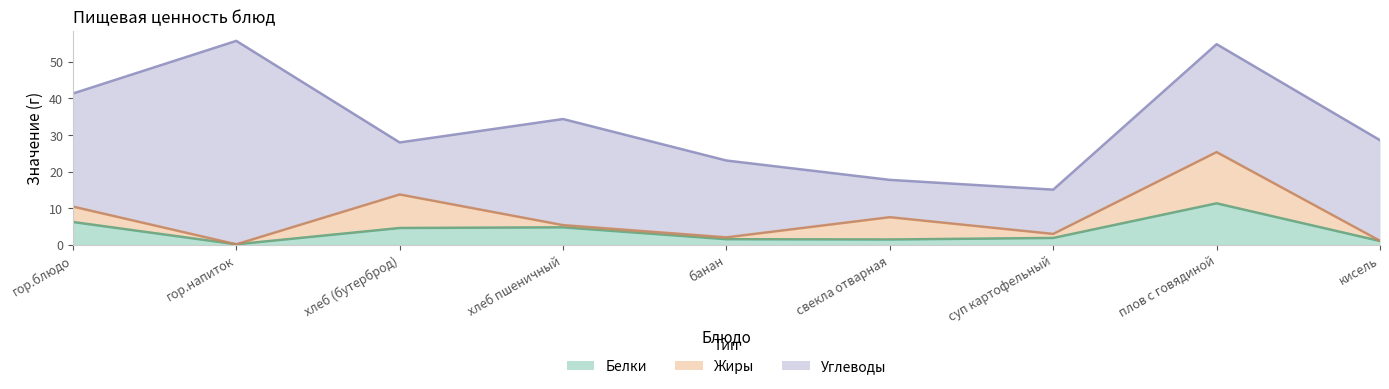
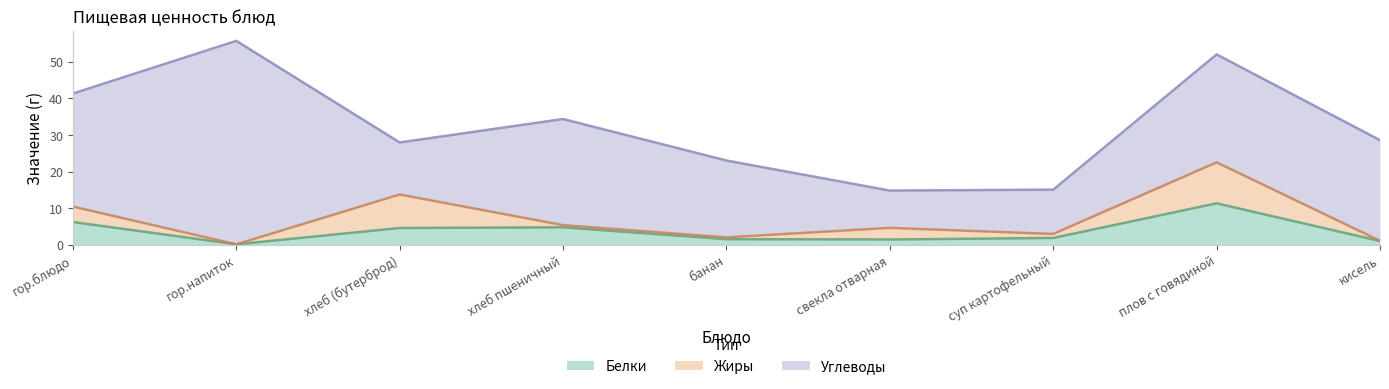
Жиры, свекла отварная: 6 -> 3
Жиры, плов с говядиной: 14 -> 11
